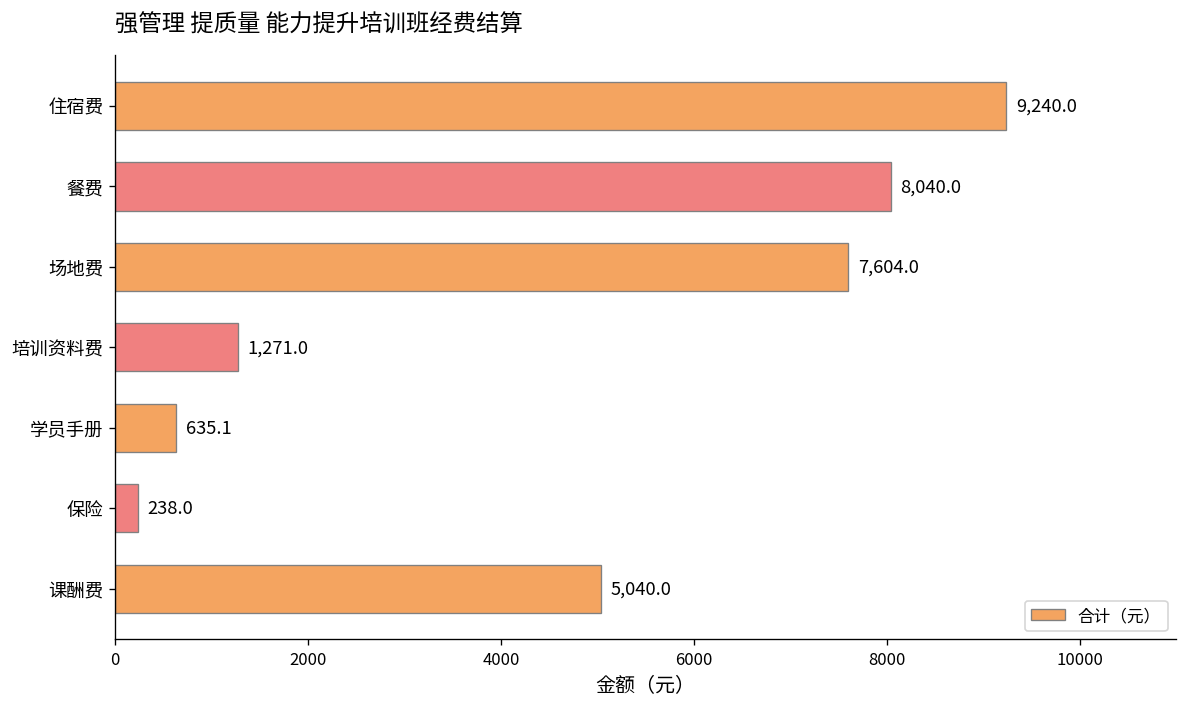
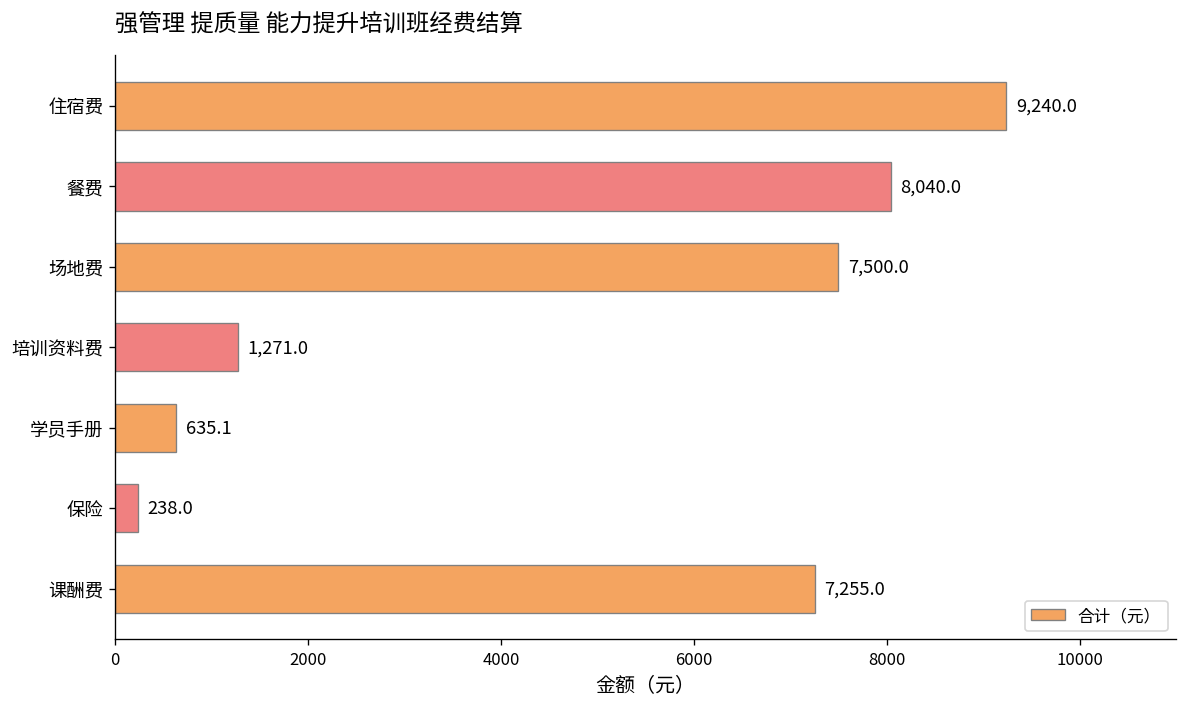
场地费: 7,604.0 -> 7,500.0
课酬费: 5,040.0 -> 7,255.0
